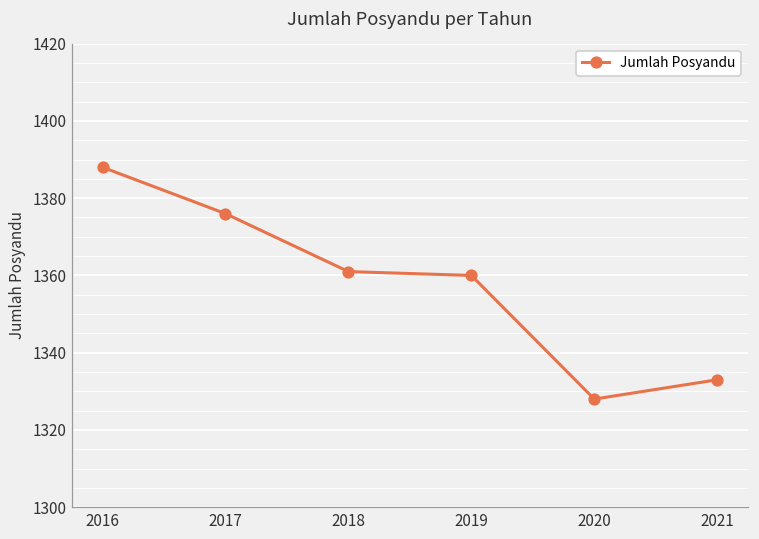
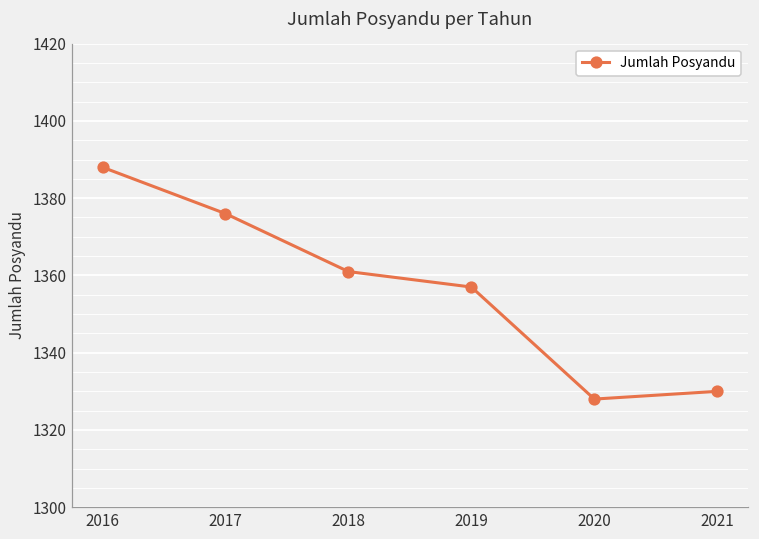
2019: 1360 -> 1357
2021: 1333 -> 1330
